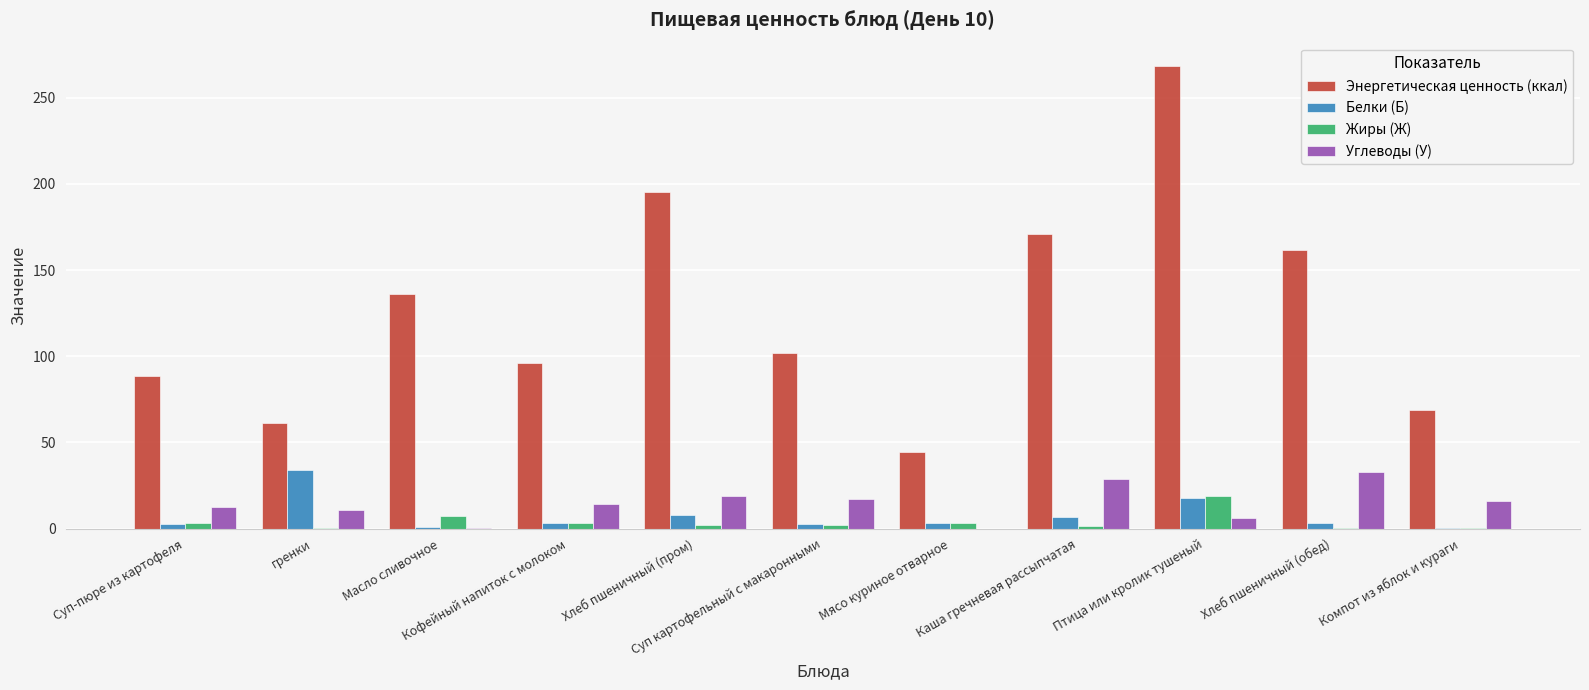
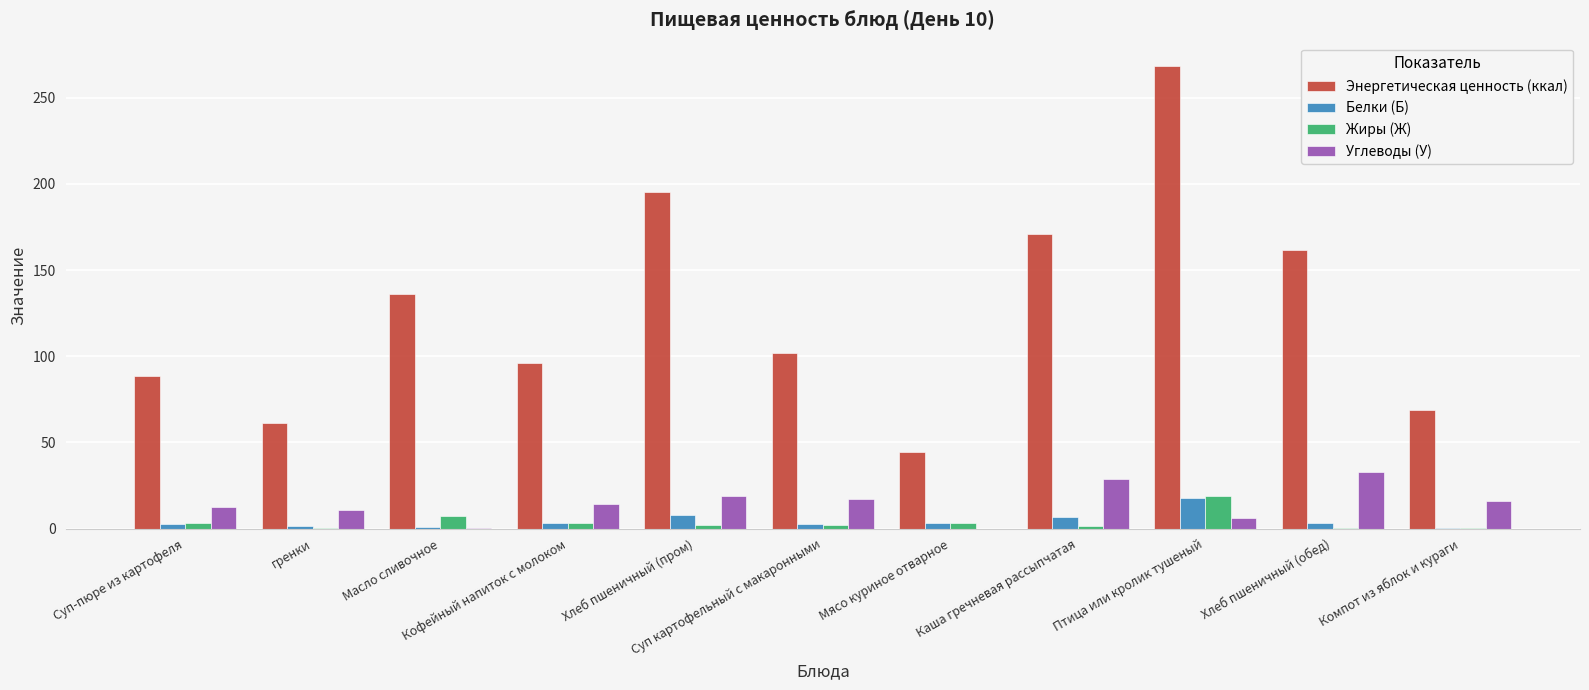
Белки (Б), гренки: 34 -> 2
